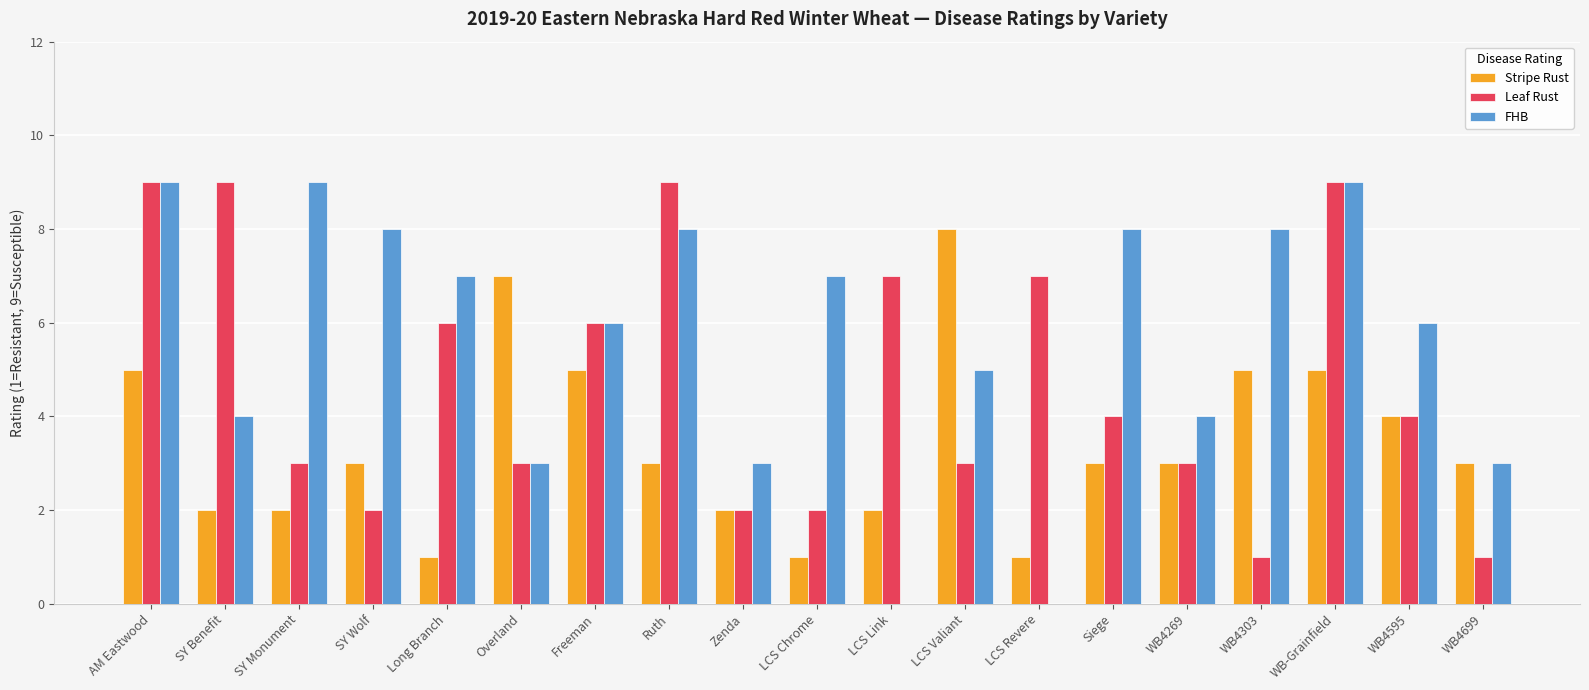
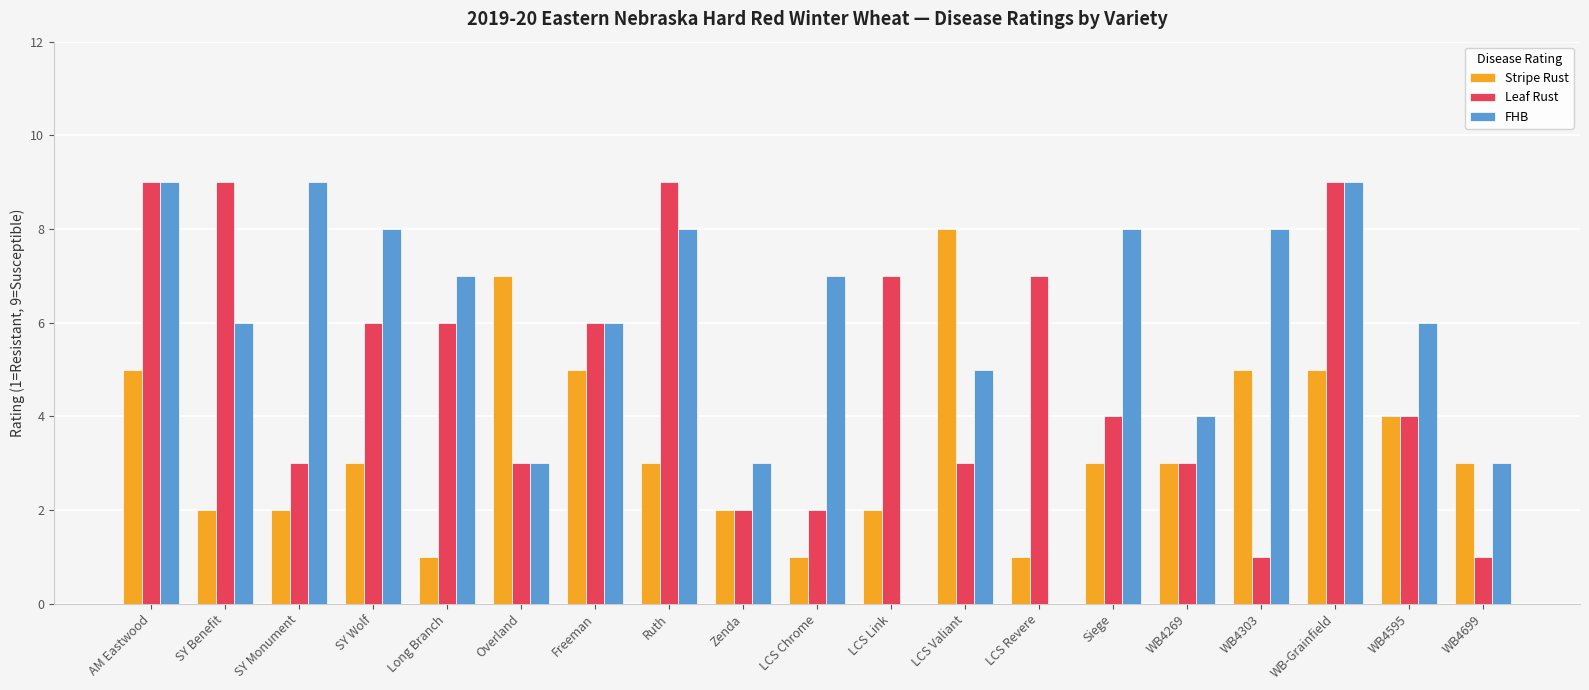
FHB, SY Benefit: 4 -> 6
Leaf Rust, SY Wolf: 2 -> 6
